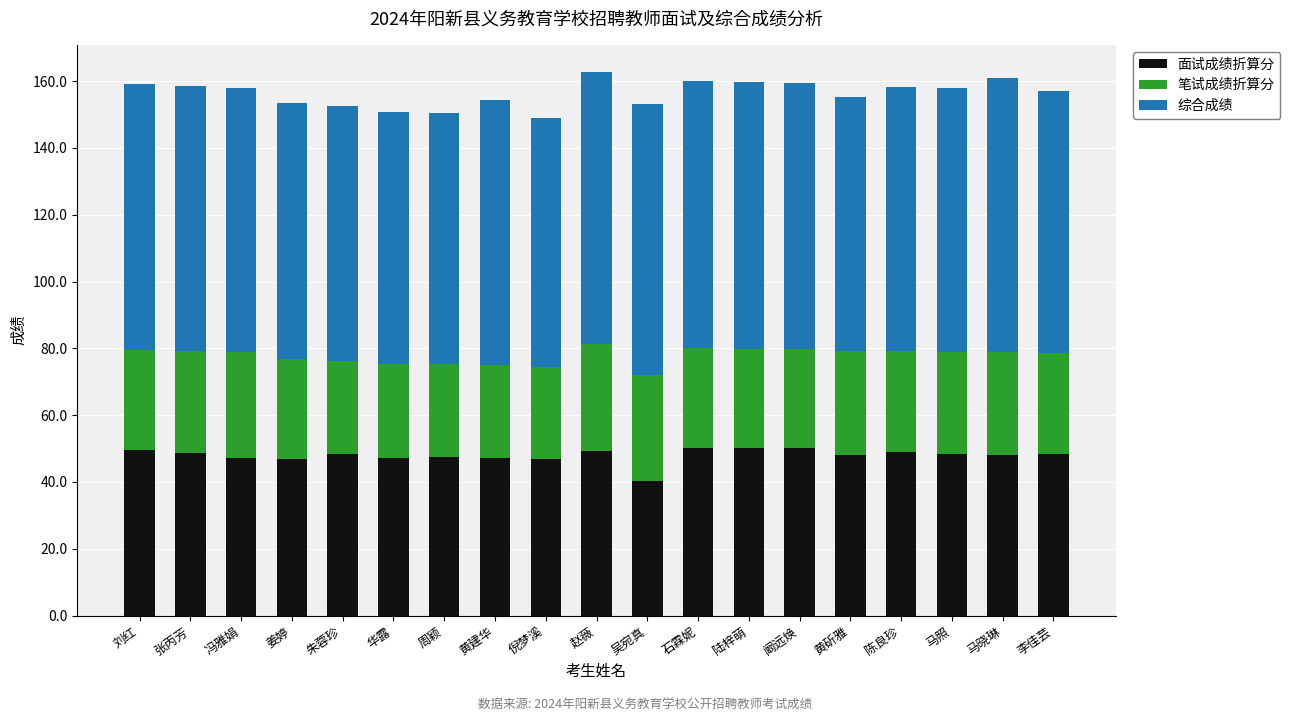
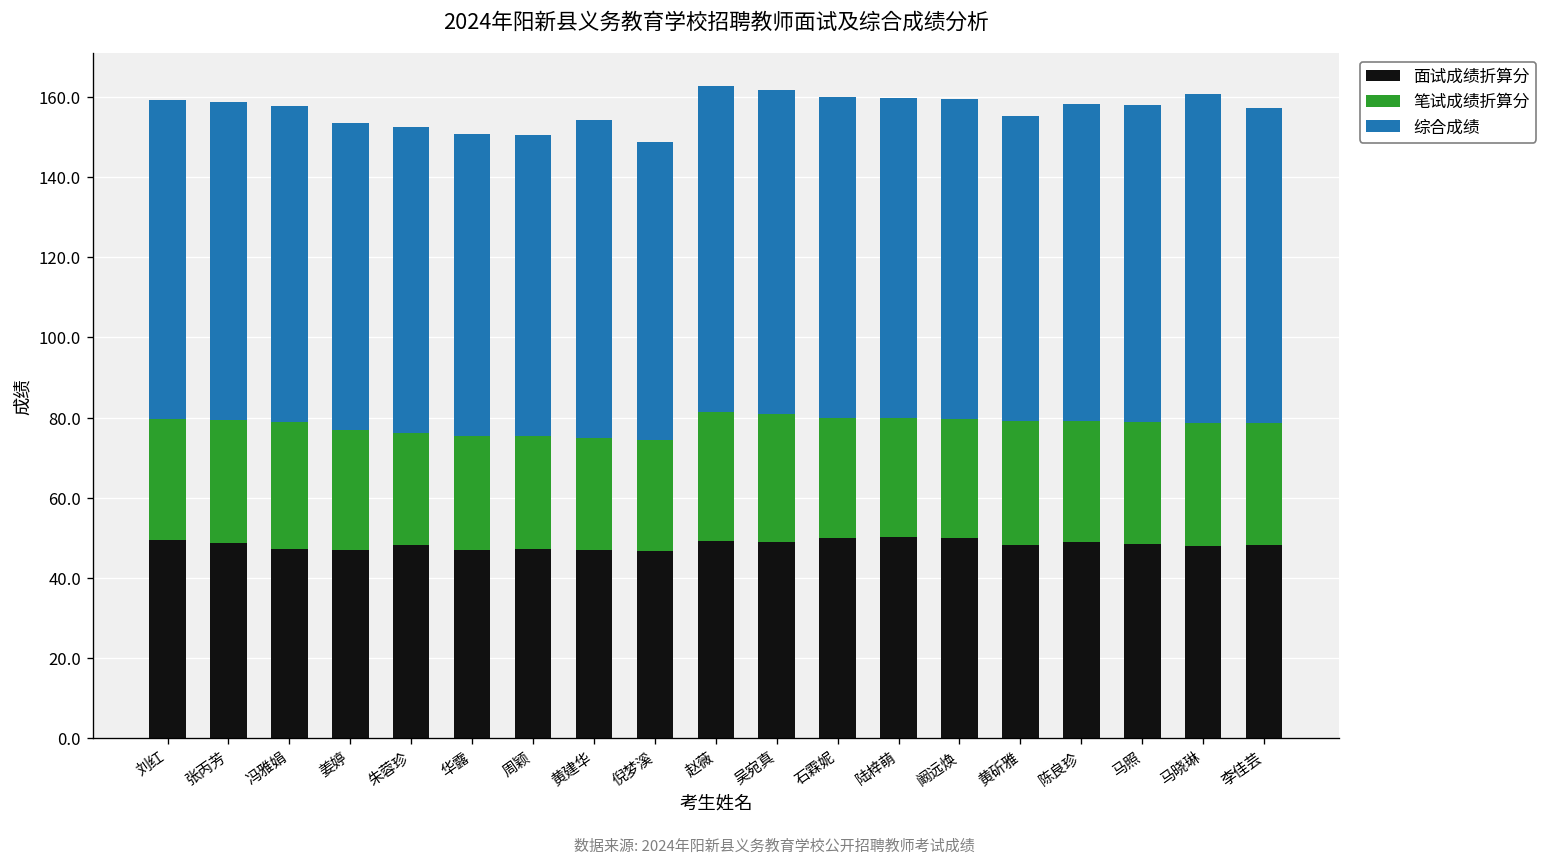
面试成绩折算分, 吴宛真: 40 -> 49
